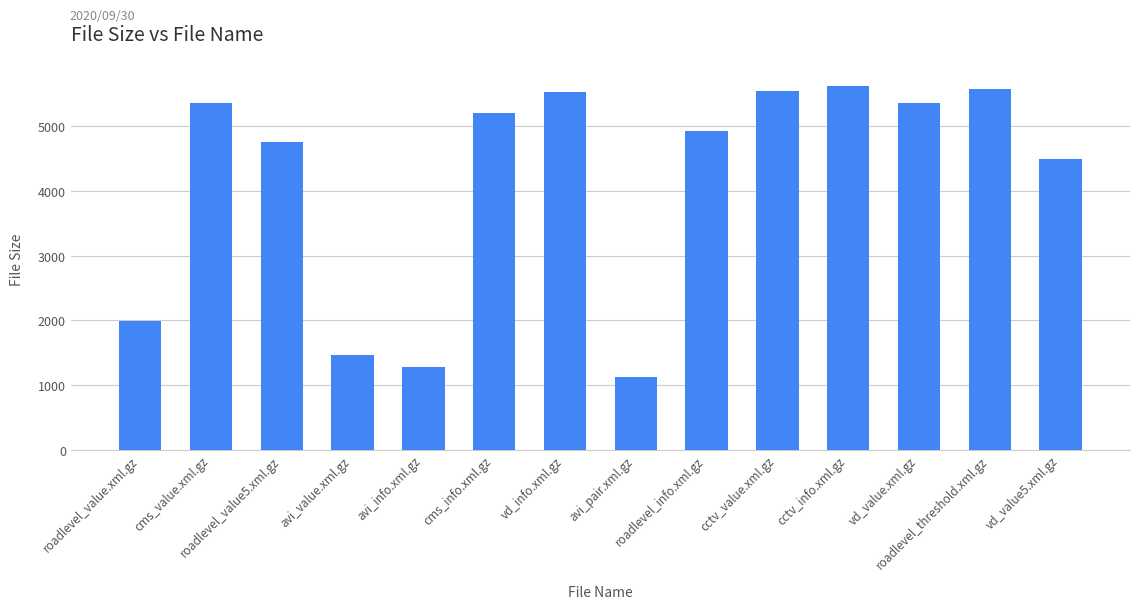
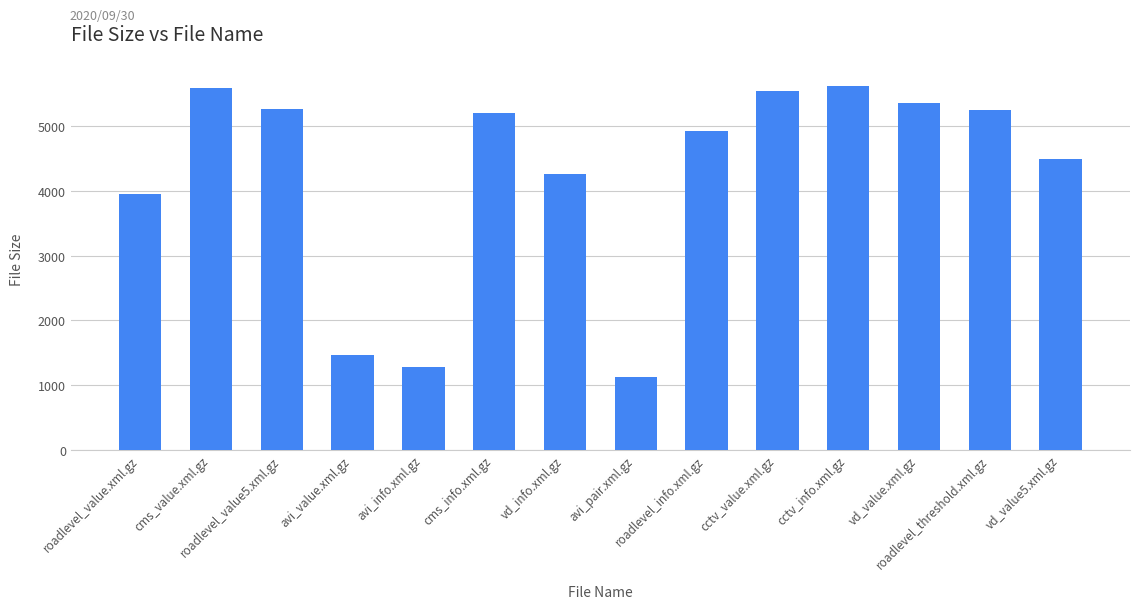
roadlevel_value.xml.gz: 2000 -> 3900
cms_value.xml.gz: 5400 -> 5600
roadlevel_value5.xml.gz: 4800 -> 5300
vd_info.xml.gz: 5500 -> 4300
roadlevel_threshold.xml.gz: 5600 -> 5300
